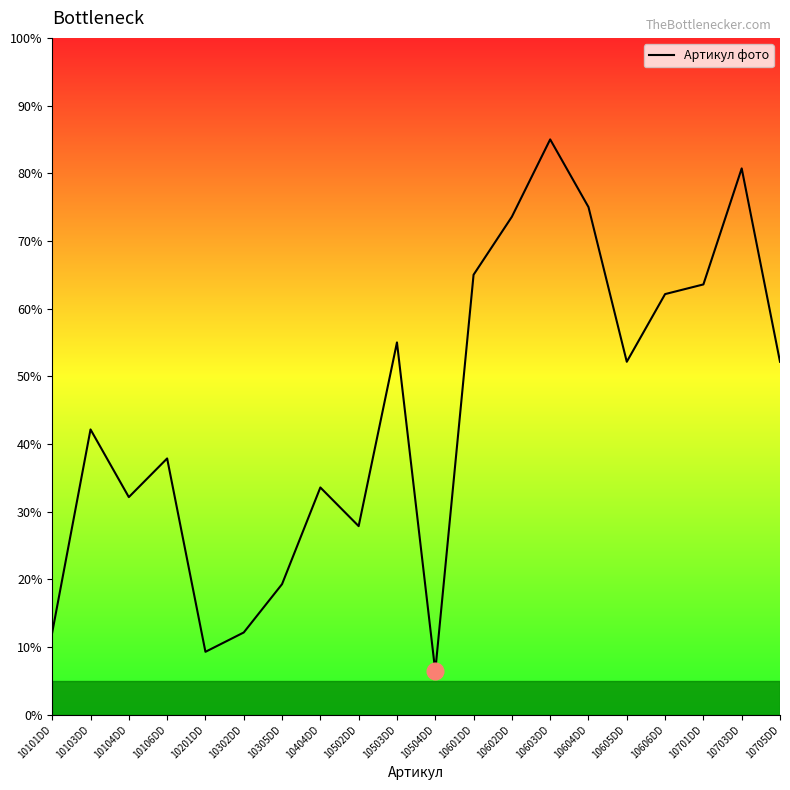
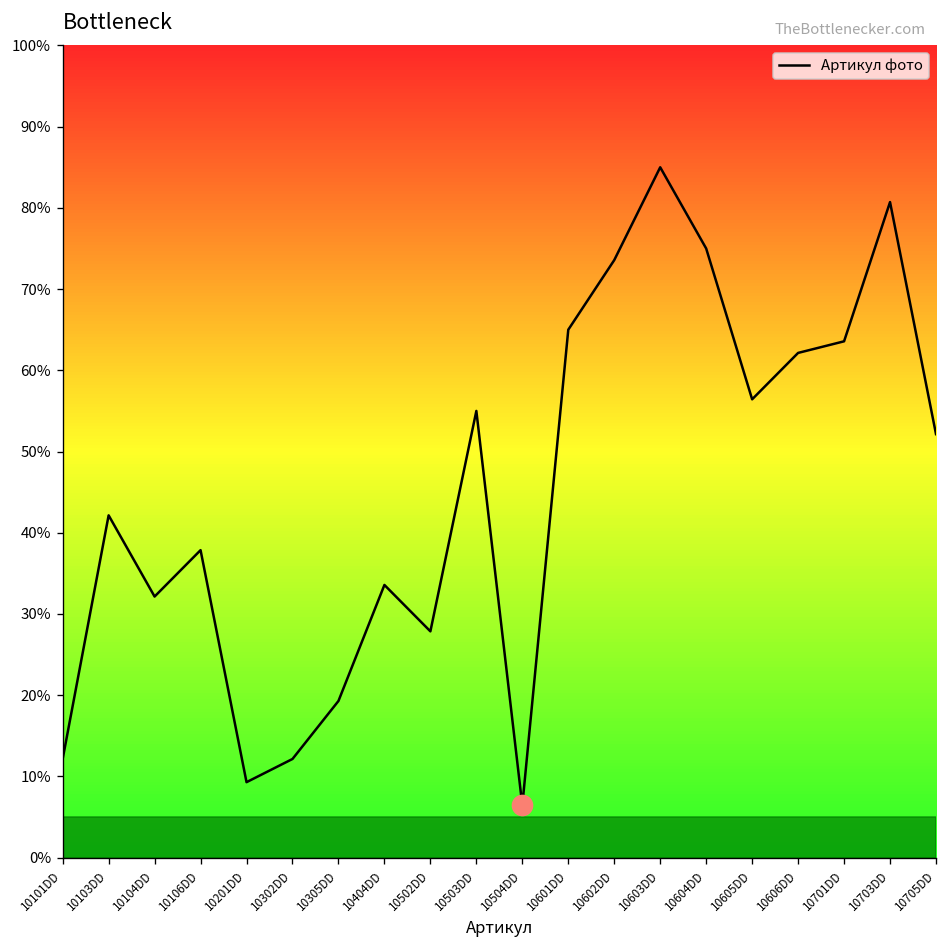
Артикул фото, 10605DD: 52% -> 56%
